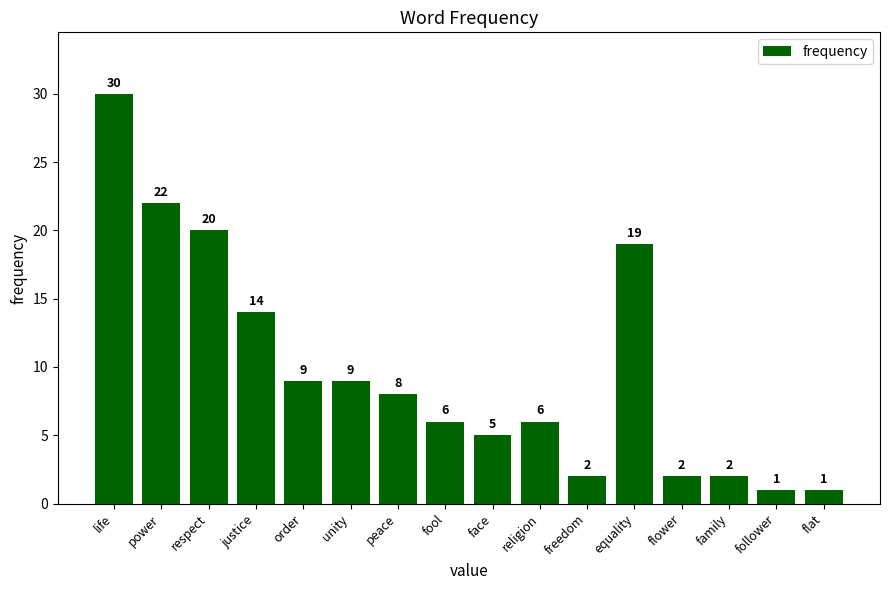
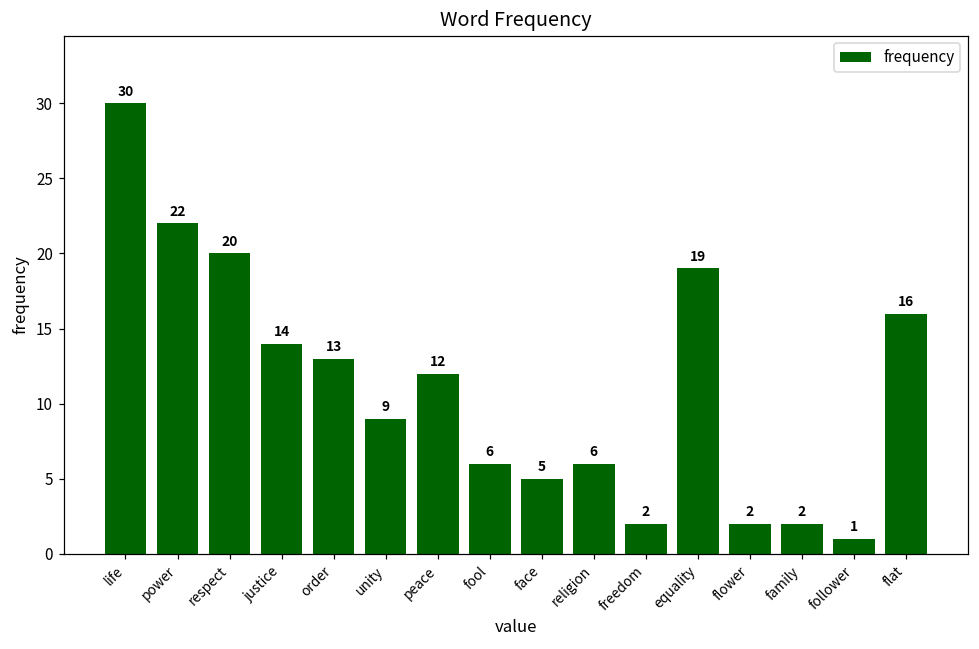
order: 9 -> 13
peace: 8 -> 12
flat: 1 -> 16
